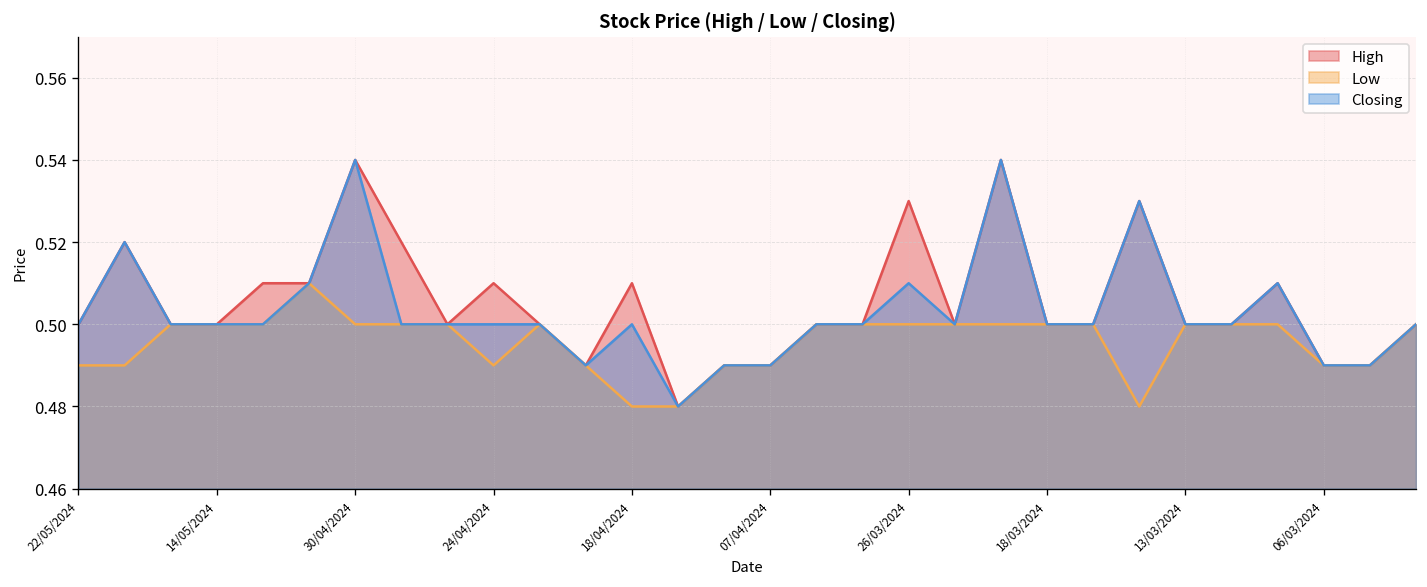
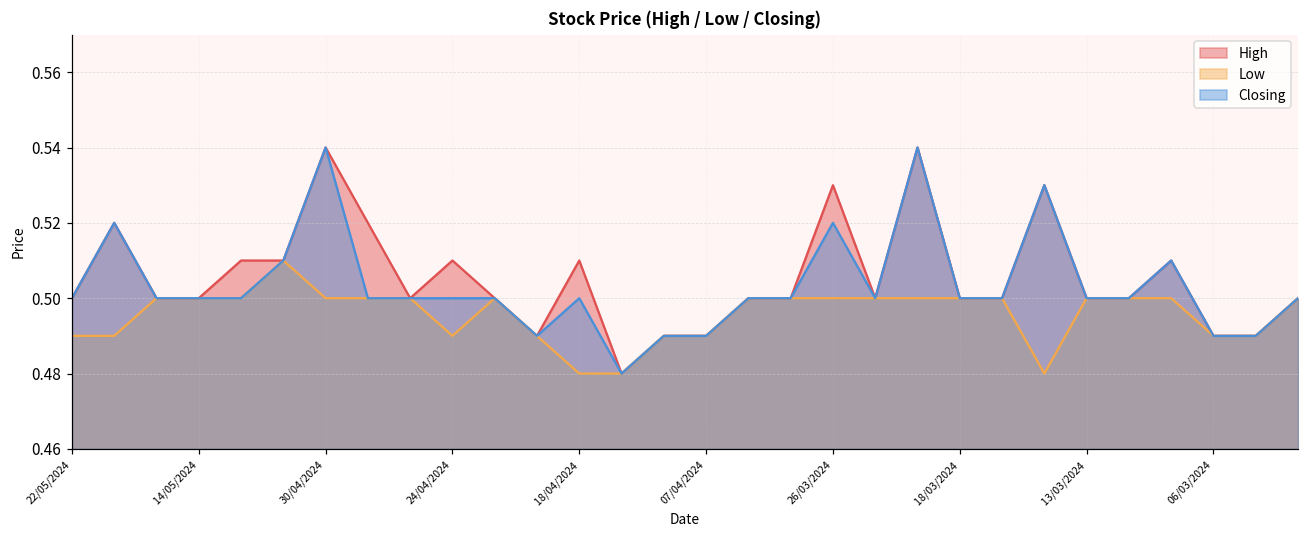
Closing, 26/03/2024: 0.51 -> 0.52
